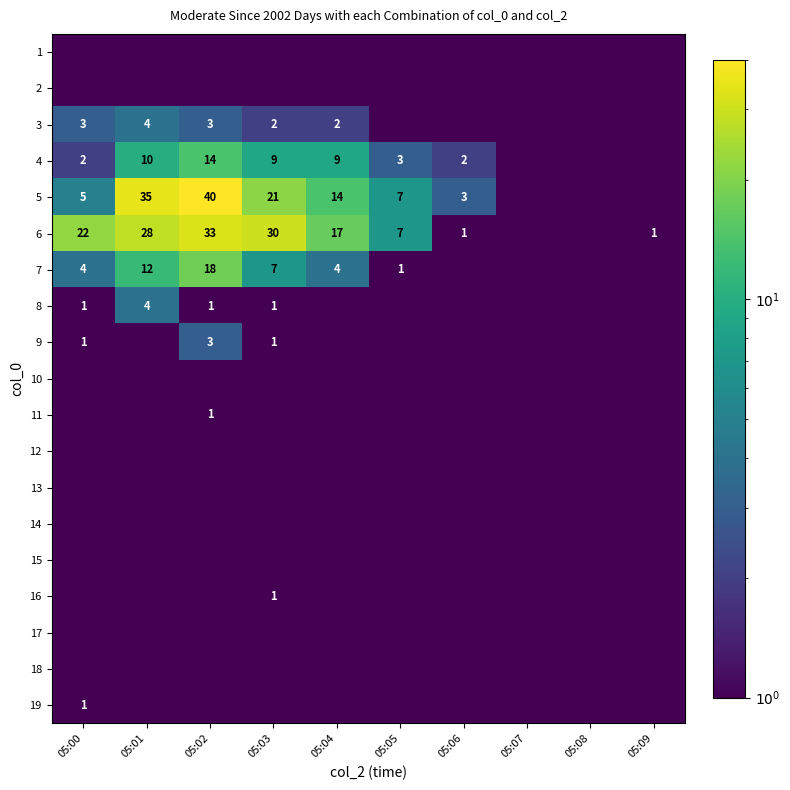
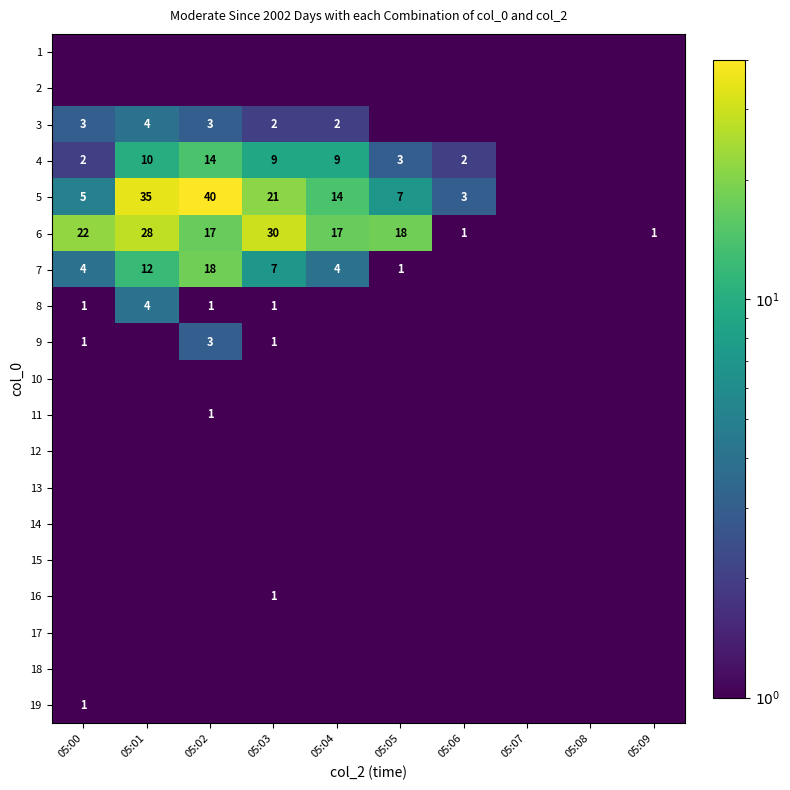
6, 05:02: 33 -> 17
6, 05:05: 7 -> 18
